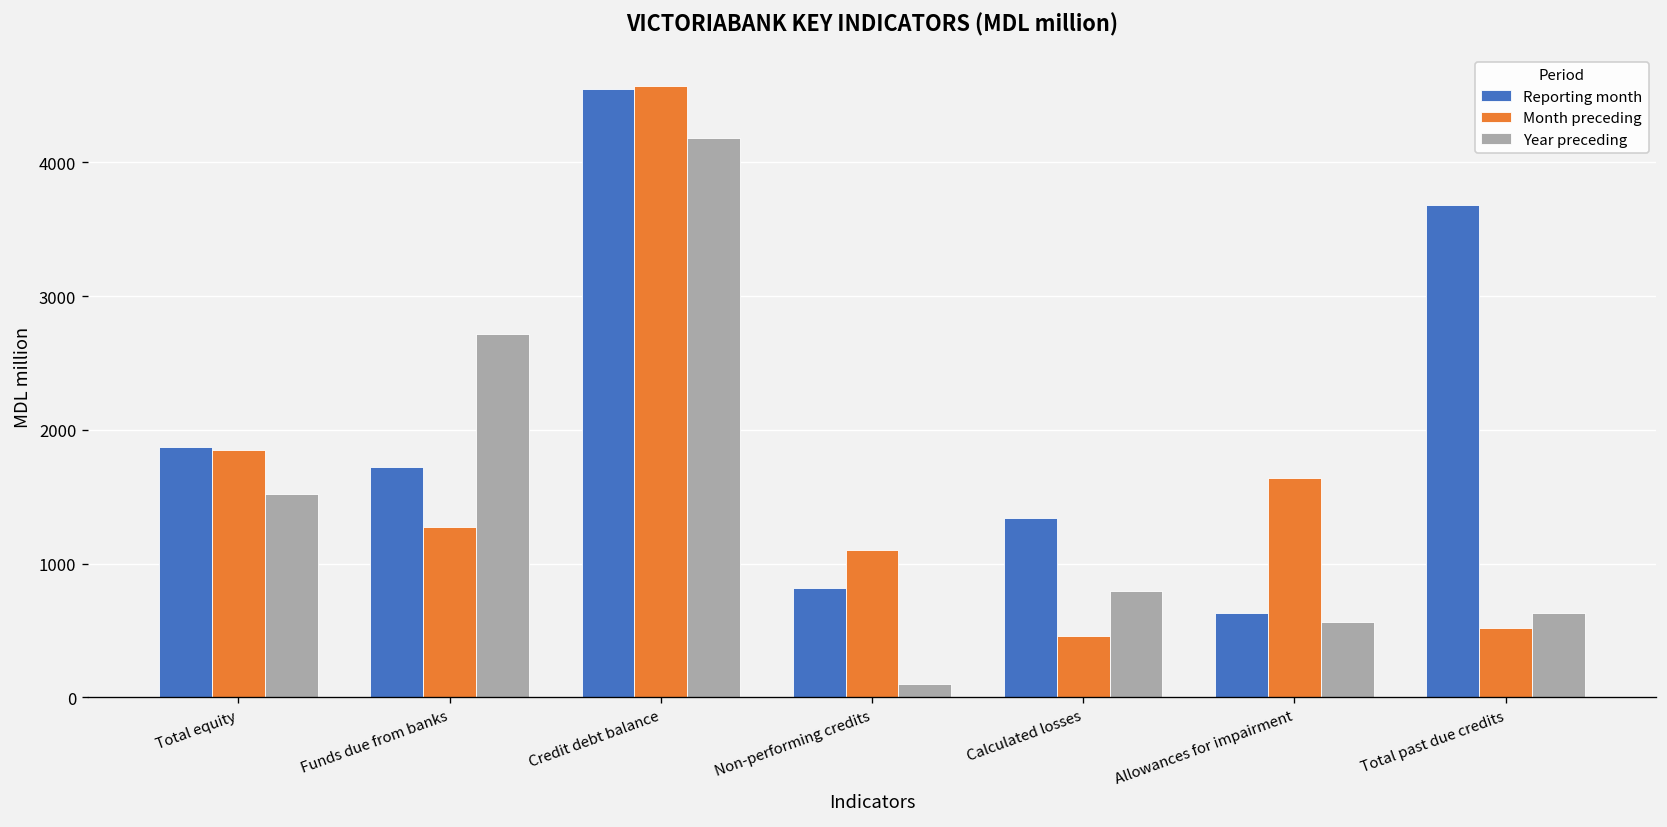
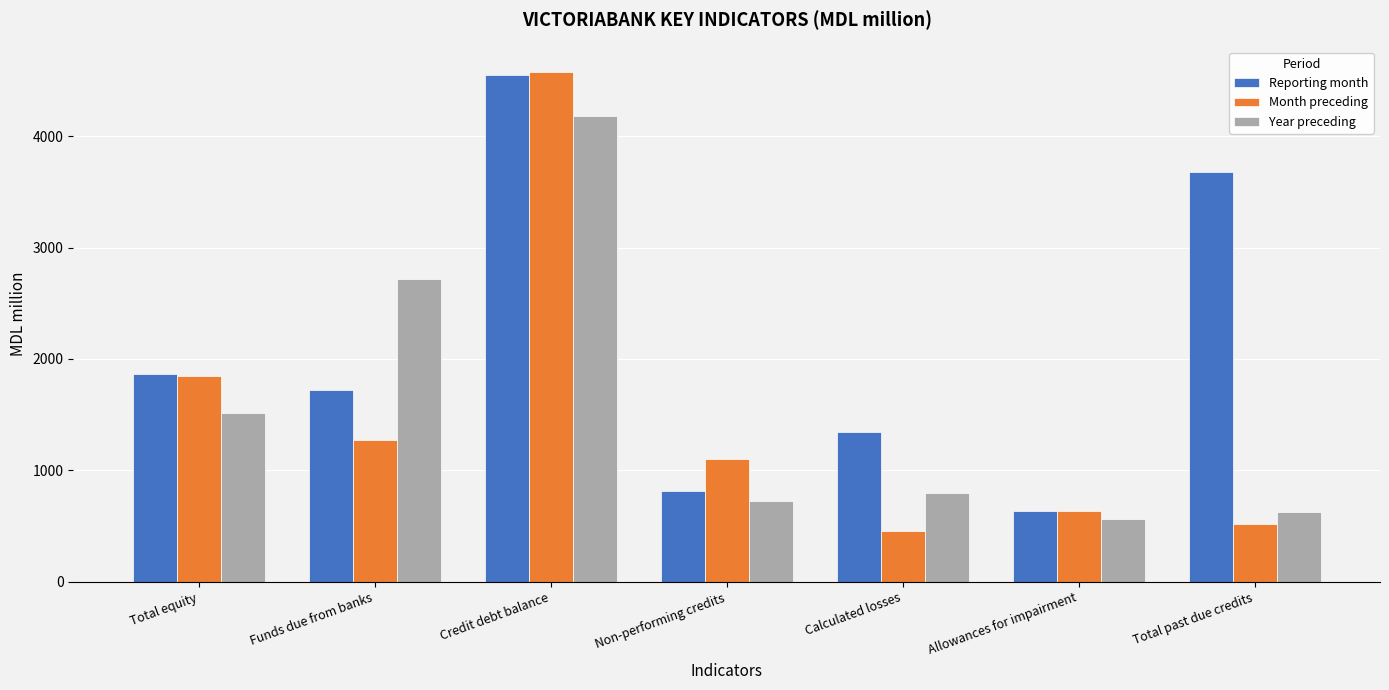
Year preceding, Non-performing credits: 100 -> 730
Month preceding, Allowances for impairment: 1640 -> 640
